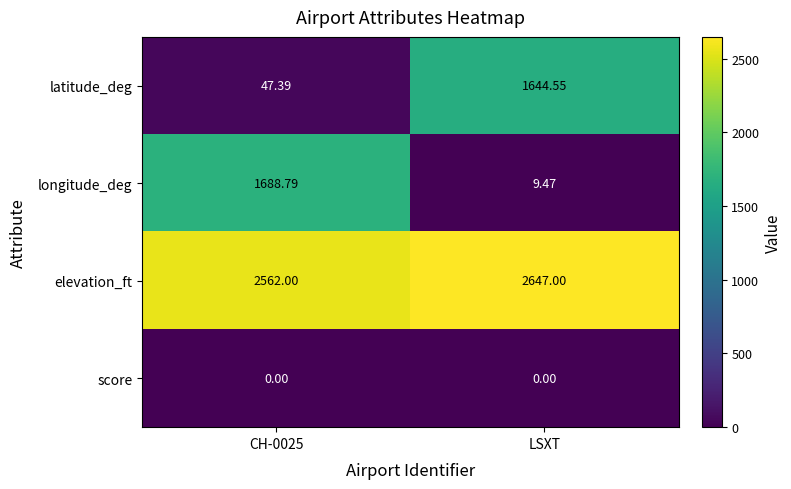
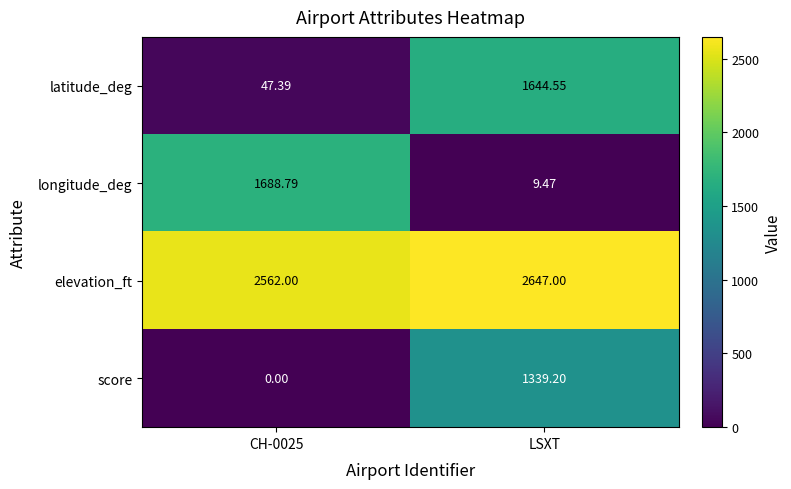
score, LSXT: 0.00 -> 1339.20
